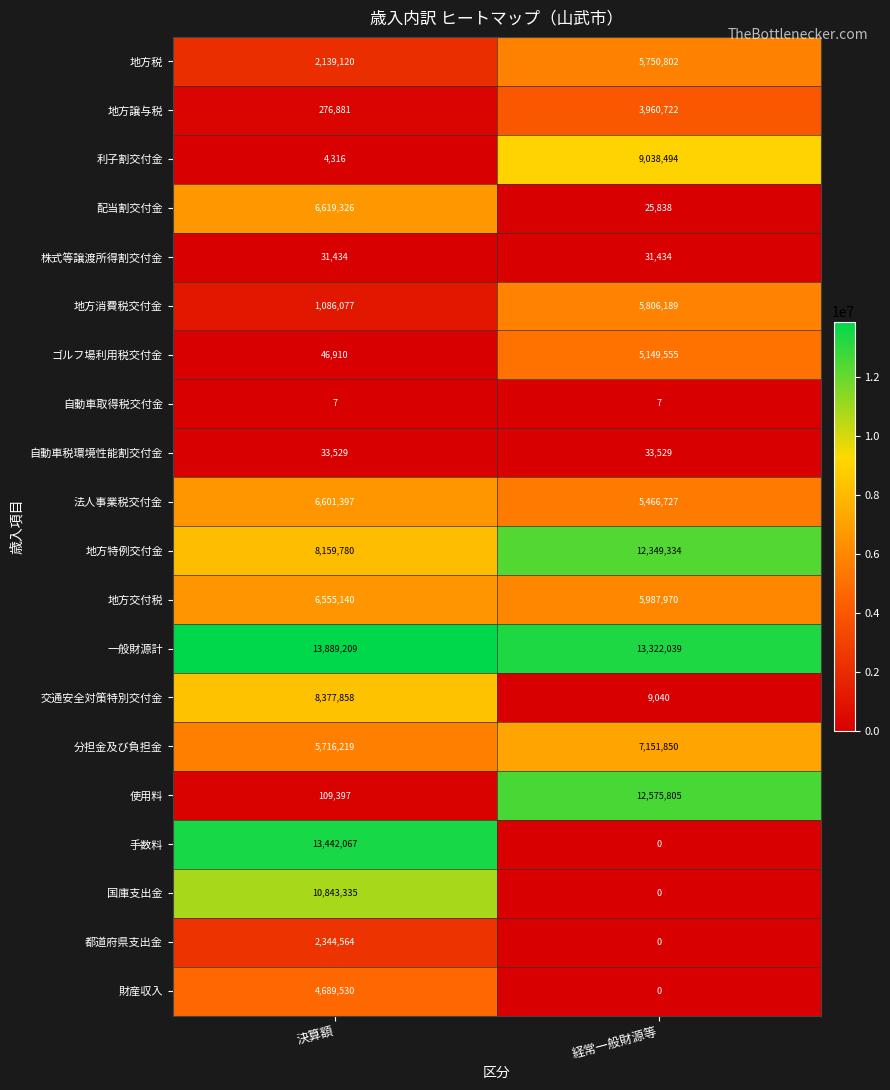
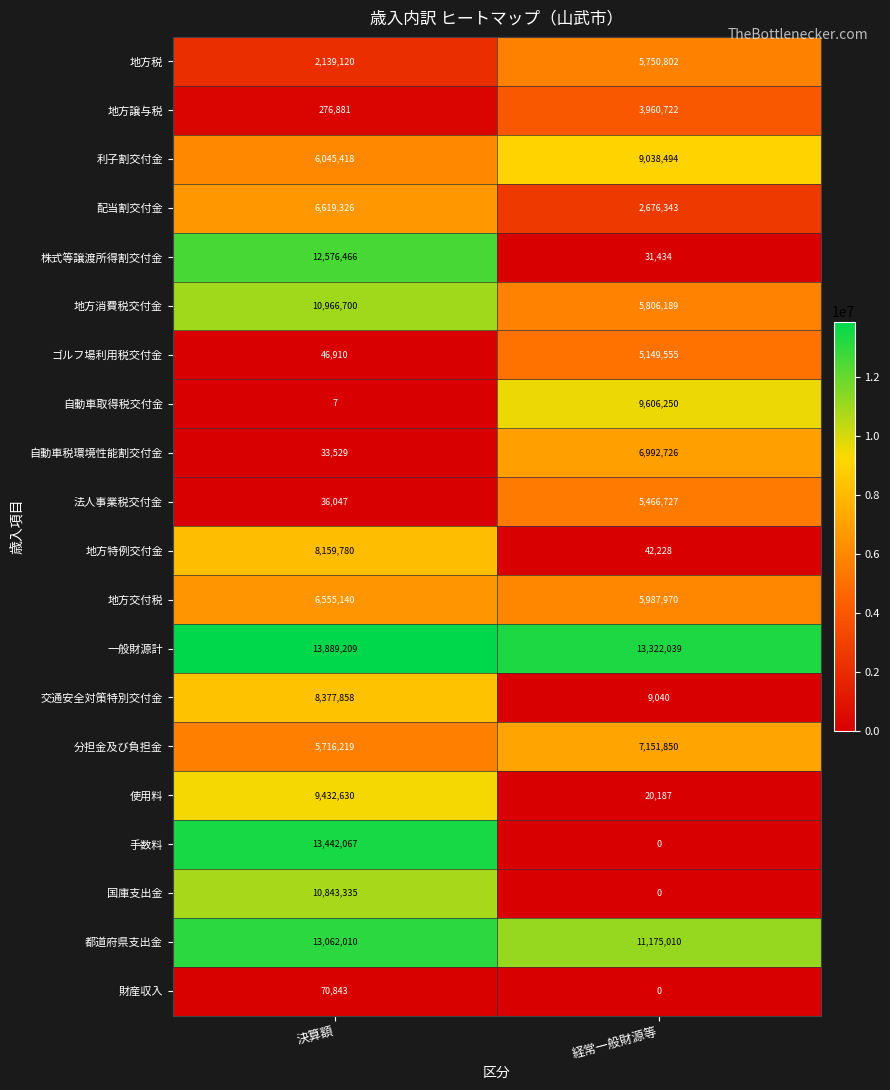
利子割交付金, 決算額: 4,316 -> 6,045,418
配当割交付金, 経常一般財源等: 25,838 -> 2,676,343
株式等譲渡所得割交付金, 決算額: 31,434 -> 12,576,466
地方消費税交付金, 決算額: 1,086,077 -> 10,966,700
自動車取得税交付金, 経常一般財源等: 7 -> 9,606,250
自動車税環境性能割交付金, 経常一般財源等: 33,529 -> 6,992,726
法人事業税交付金, 決算額: 6,601,397 -> 36,047
地方特例交付金, 経常一般財源等: 12,349,334 -> 42,228
使用料, 決算額: 109,397 -> 9,432,630
使用料, 経常一般財源等: 12,575,805 -> 20,187
都道府県支出金, 決算額: 2,344,564 -> 13,062,010
都道府県支出金, 経常一般財源等: 0 -> 11,175,010
財産収入, 決算額: 4,689,530 -> 70,843
